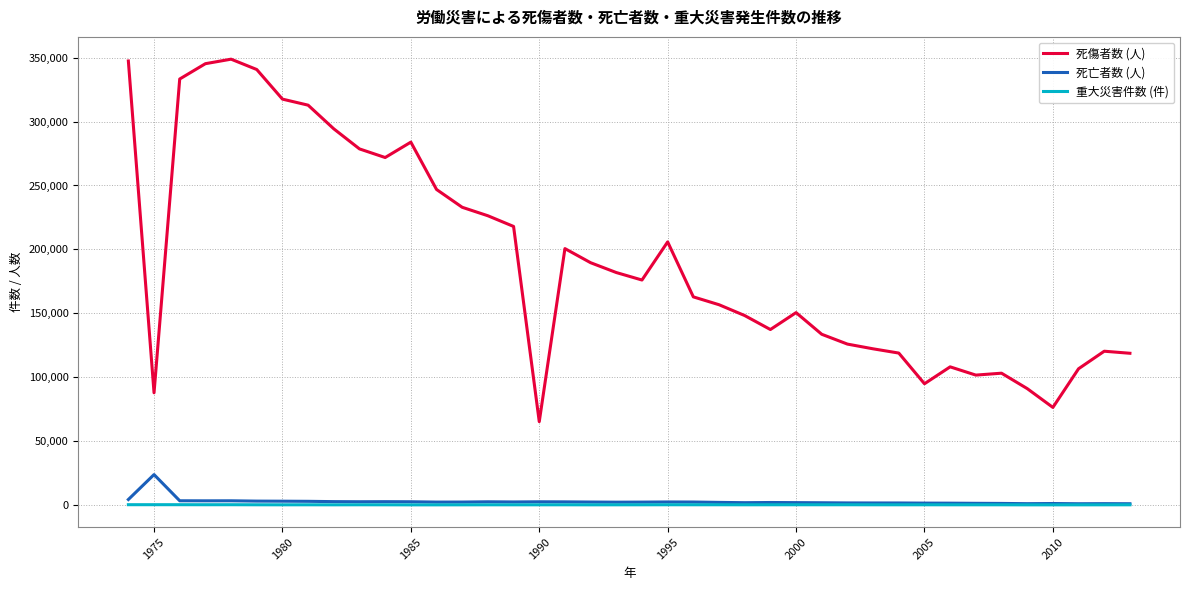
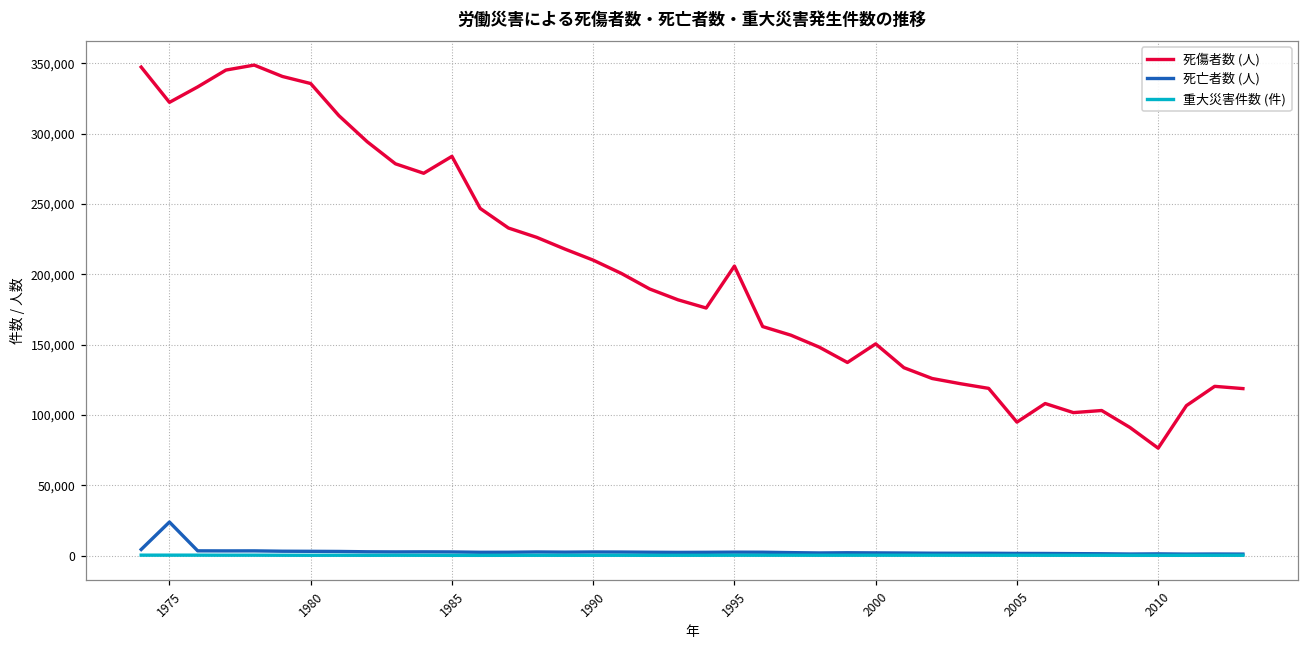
死傷者数 (人), 1975: 88,000 -> 322,000
死傷者数 (人), 1980: 318,000 -> 336,000
死傷者数 (人), 1990: 65,000 -> 210,000
